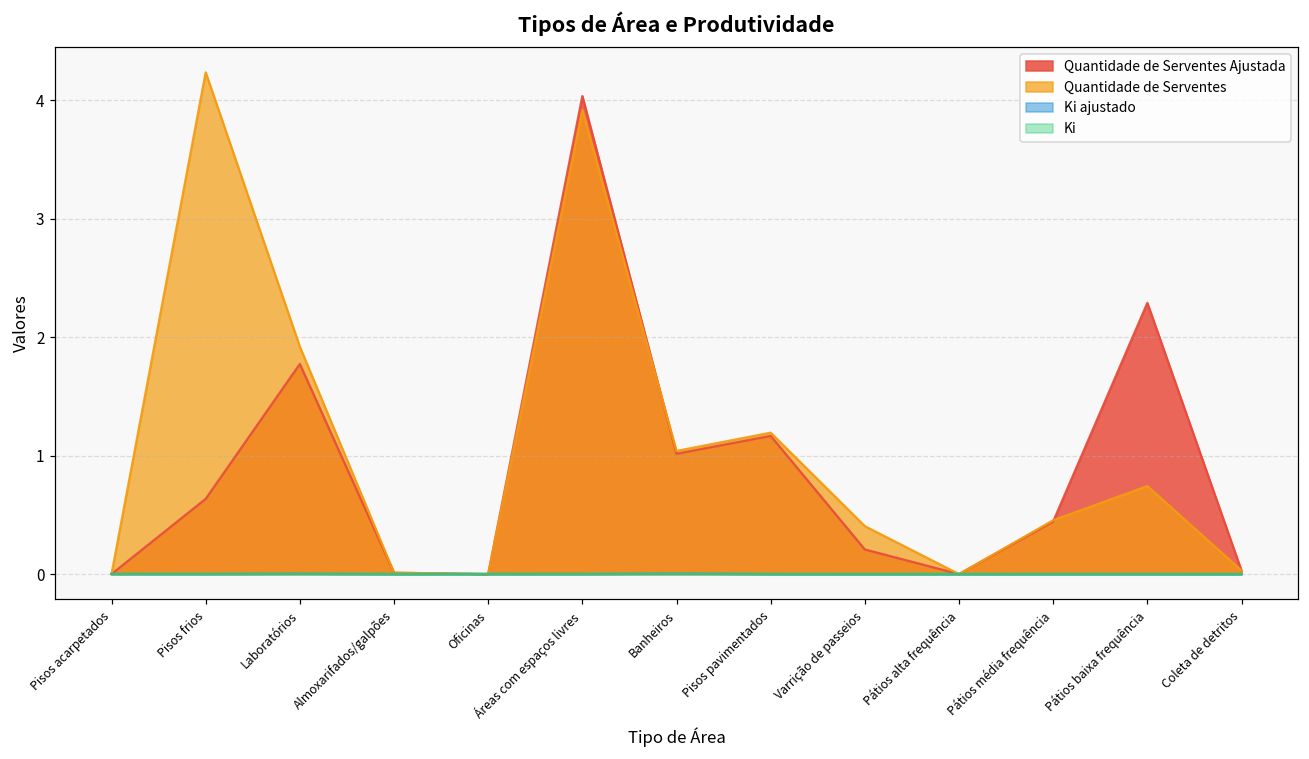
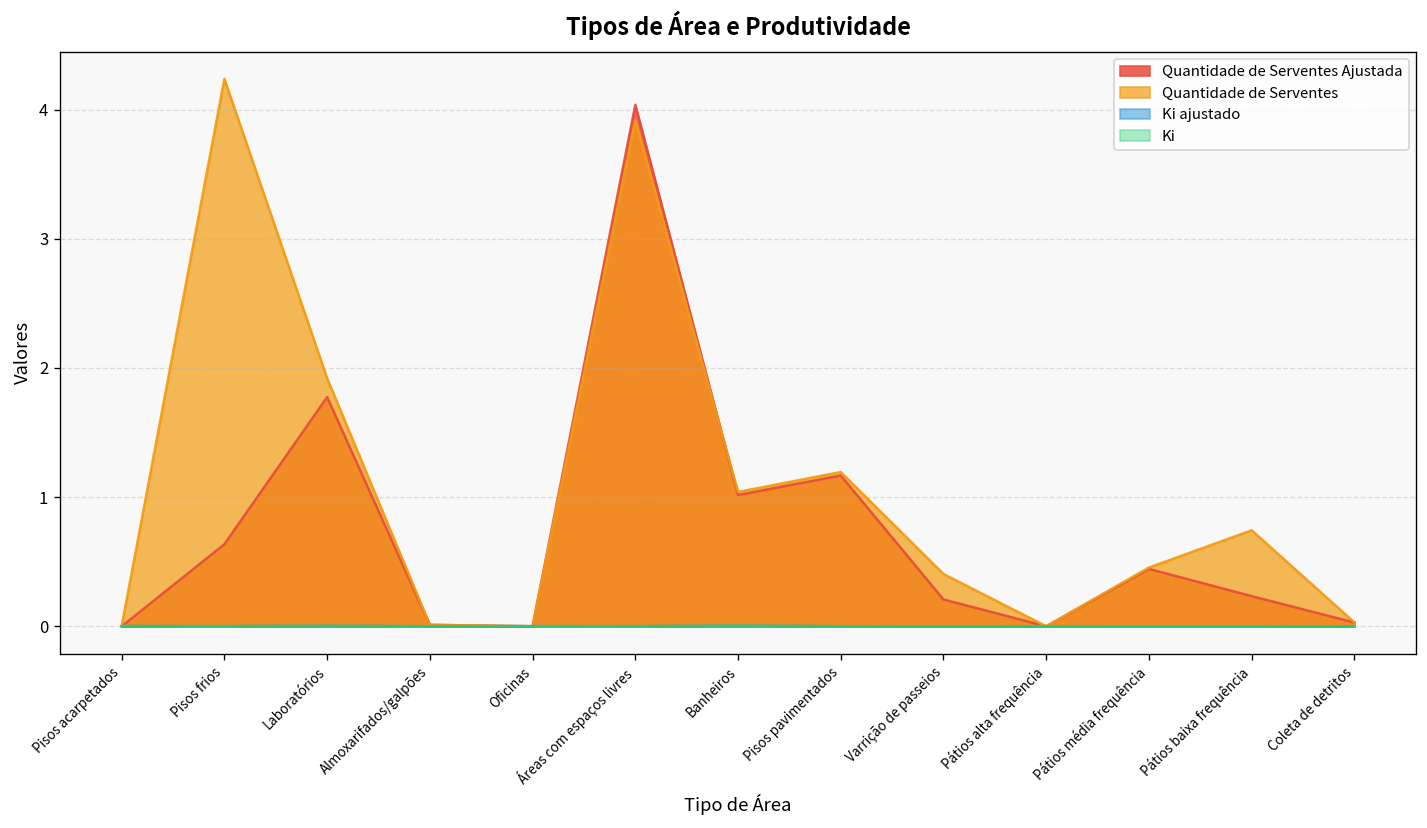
Quantidade de Serventes Ajustada, Pátios baixa frequência: 2.29 -> 0.23
